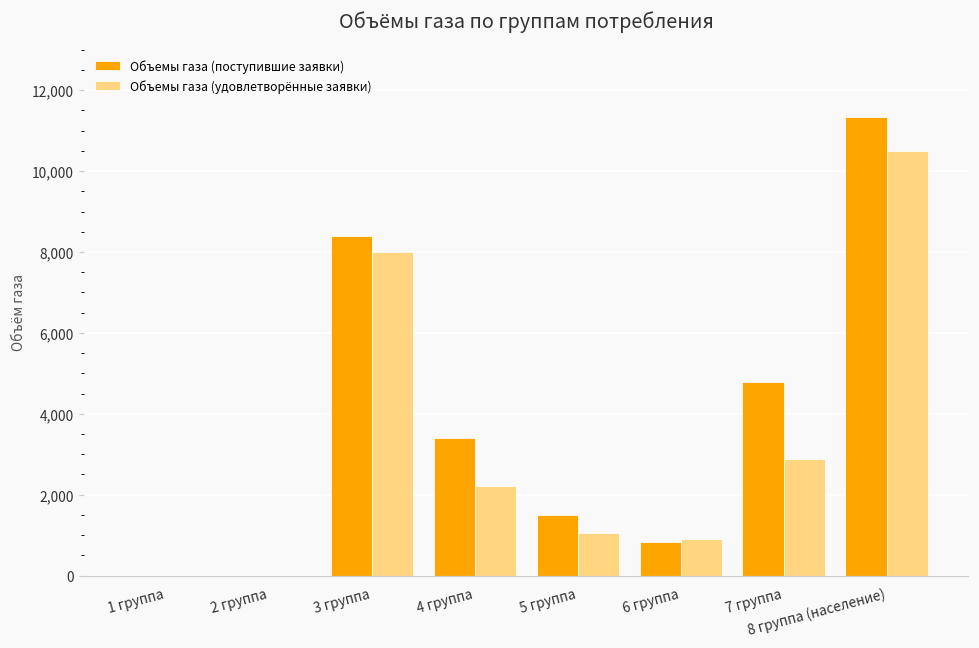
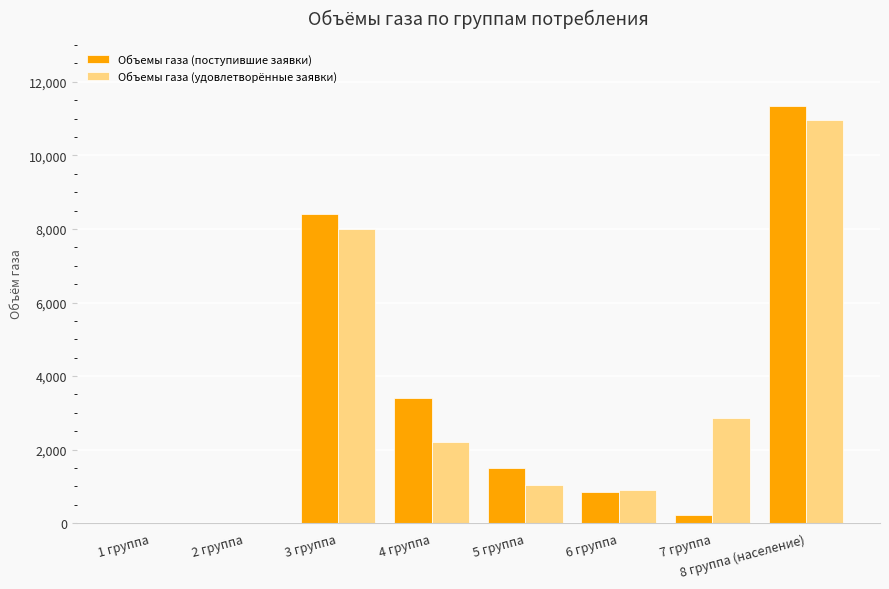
Объемы газа (поступившие заявки), 7 группа: 4,800 -> 200
Объемы газа (удовлетворённые заявки), 8 группа (население): 10,500 -> 11,000
